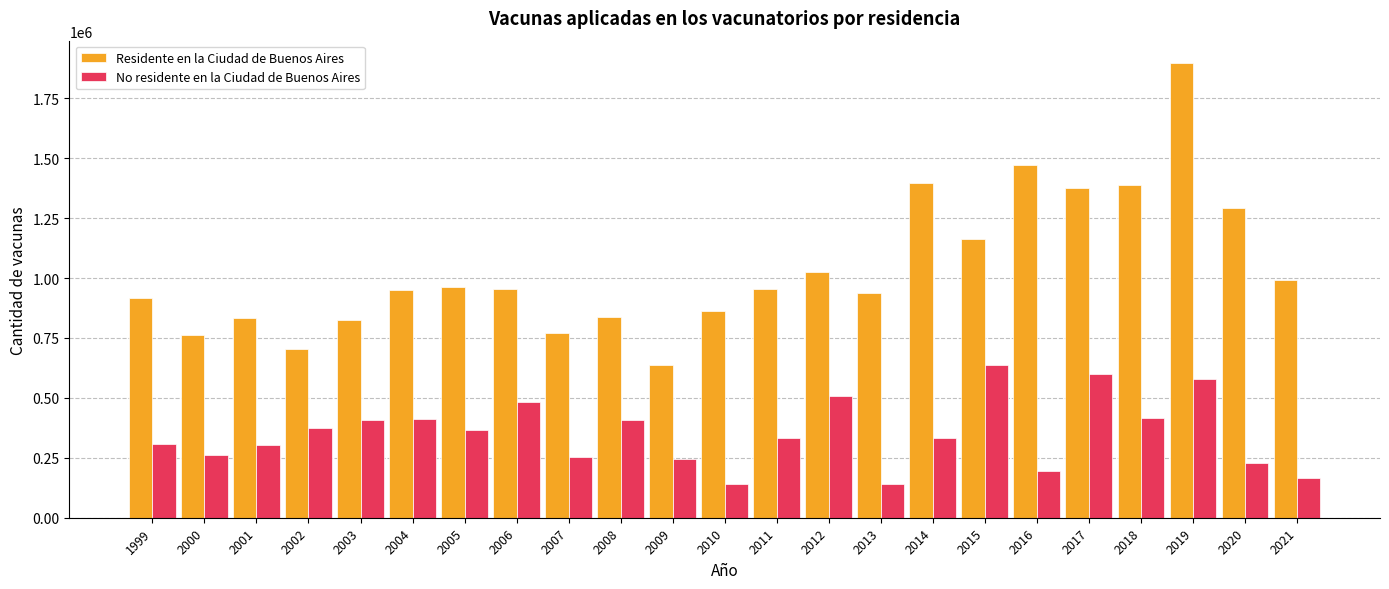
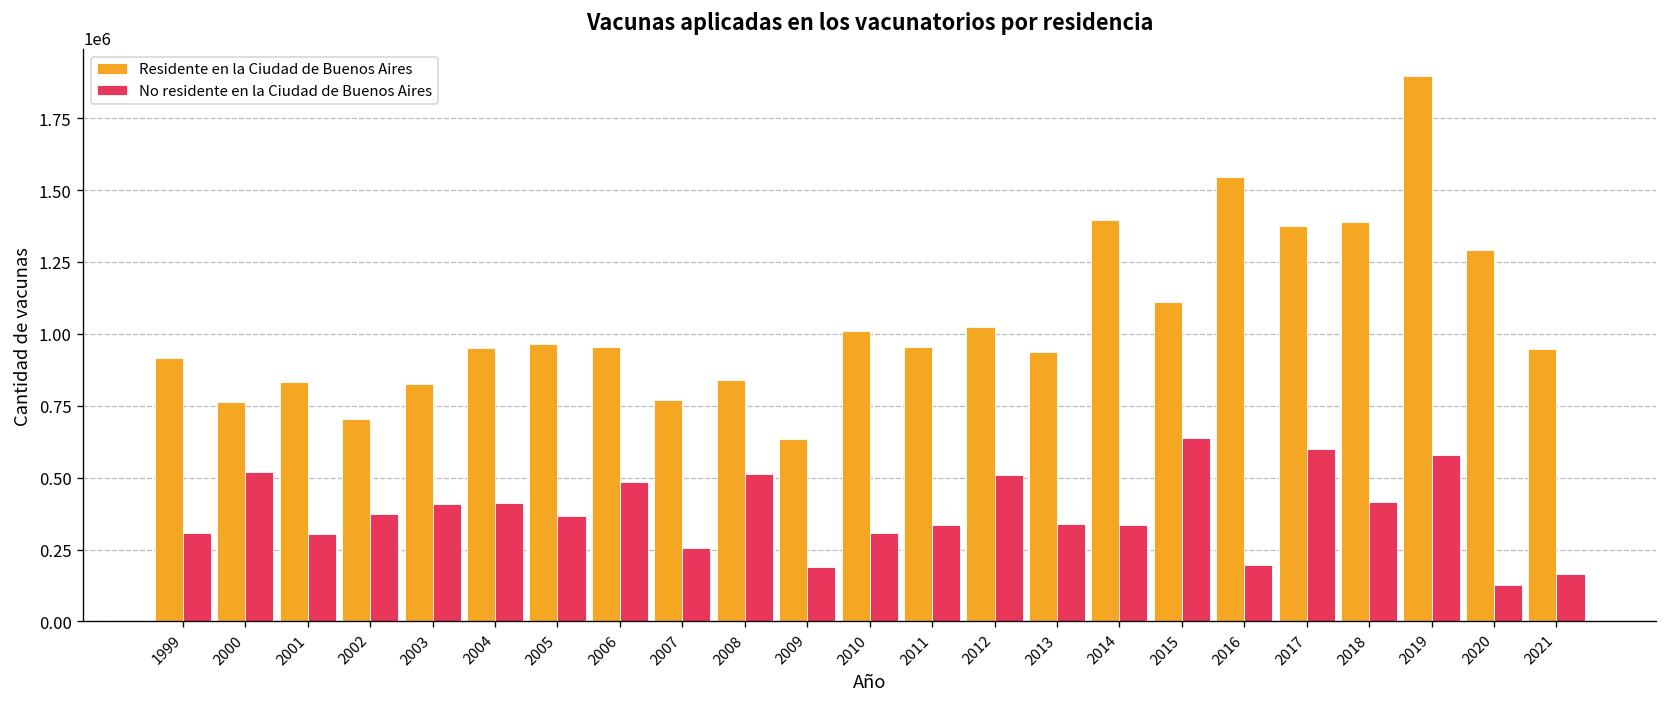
No residente en la Ciudad de Buenos Aires, 2000: 260000 -> 520000
No residente en la Ciudad de Buenos Aires, 2008: 410000 -> 510000
No residente en la Ciudad de Buenos Aires, 2009: 240000 -> 190000
Residente en la Ciudad de Buenos Aires, 2010: 860000 -> 1010000
No residente en la Ciudad de Buenos Aires, 2010: 140000 -> 310000
No residente en la Ciudad de Buenos Aires, 2013: 140000 -> 340000
Residente en la Ciudad de Buenos Aires, 2015: 1160000 -> 1110000
Residente en la Ciudad de Buenos Aires, 2016: 1470000 -> 1540000
No residente en la Ciudad de Buenos Aires, 2020: 230000 -> 130000
Residente en la Ciudad de Buenos Aires, 2021: 990000 -> 950000
